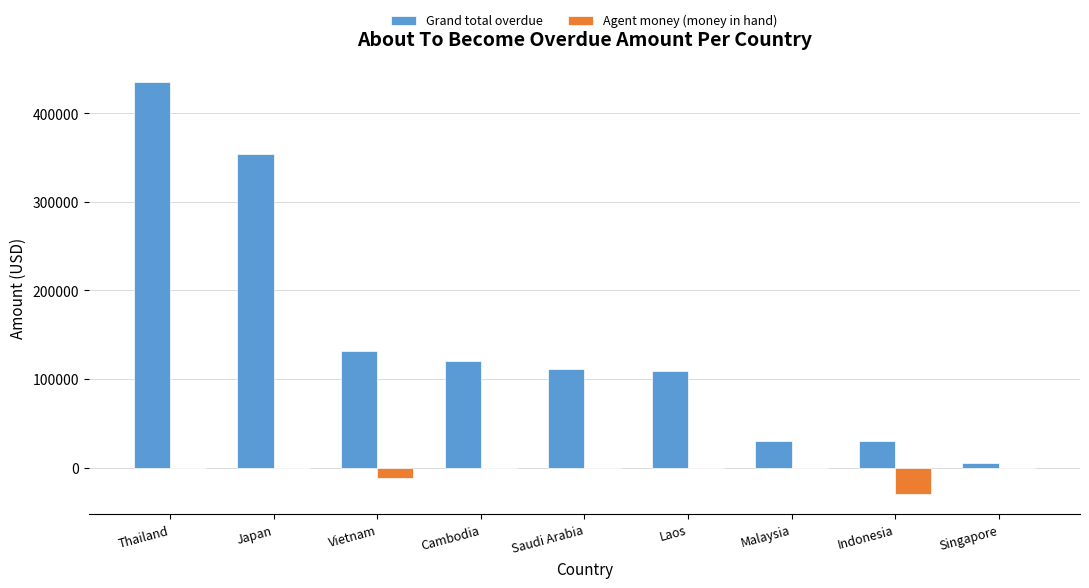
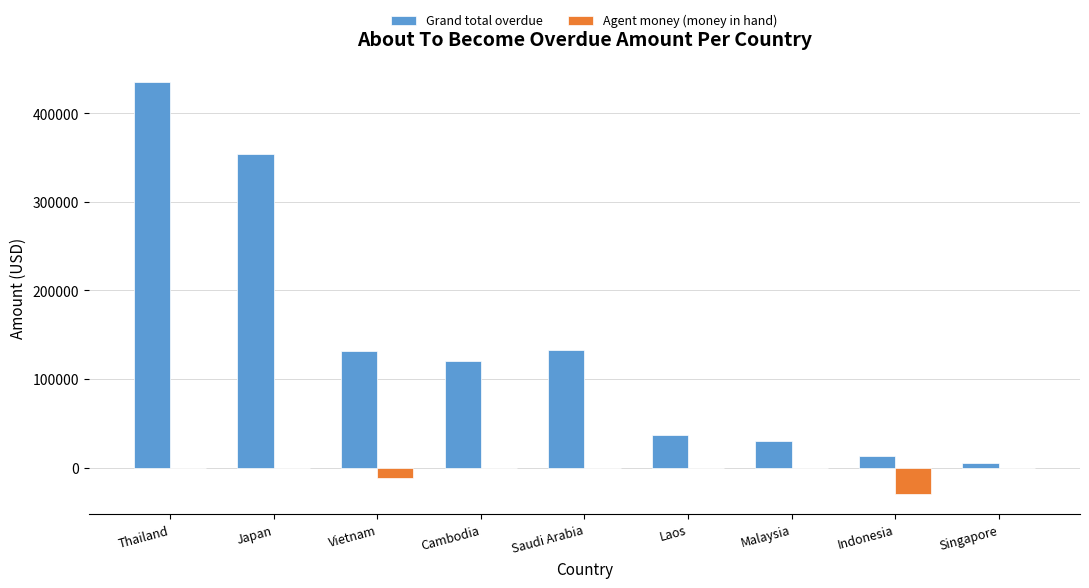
Grand total overdue, Saudi Arabia: 110000 -> 130000
Grand total overdue, Laos: 110000 -> 40000
Grand total overdue, Indonesia: 30000 -> 10000
